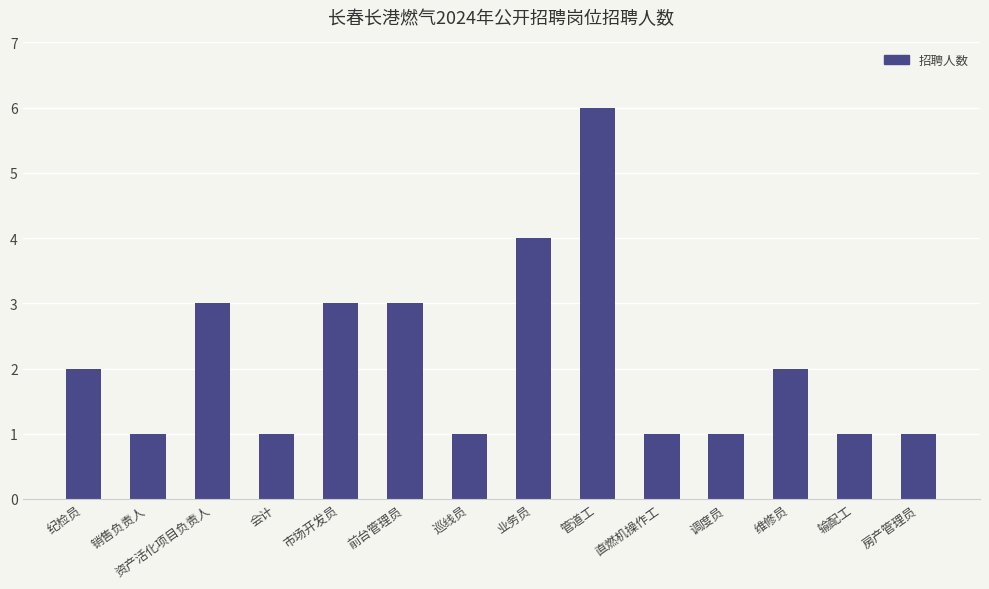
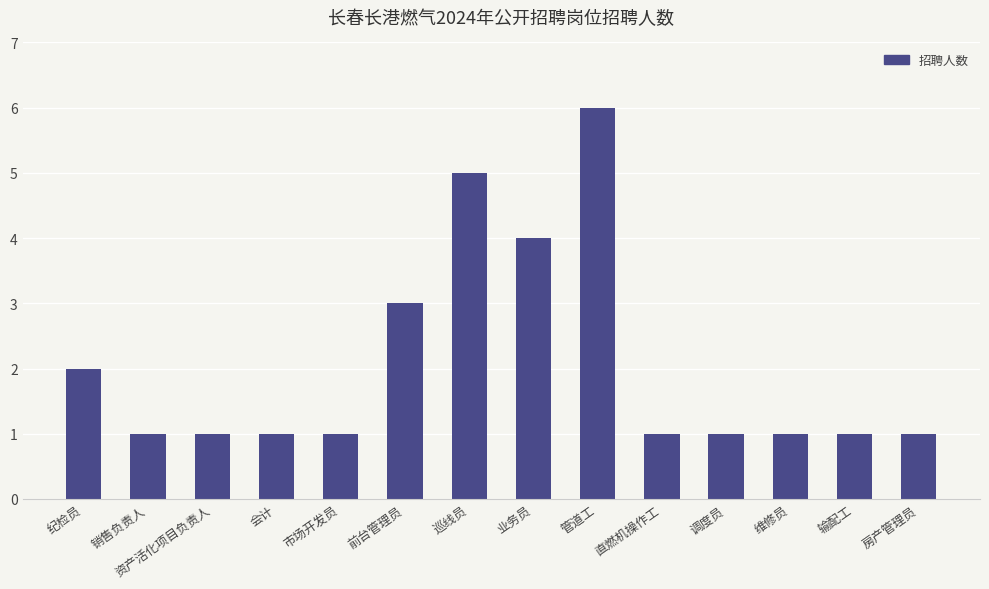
资产活化项目负责人: 3 -> 1
市场开发员: 3 -> 1
巡线员: 1 -> 5
维修员: 2 -> 1
